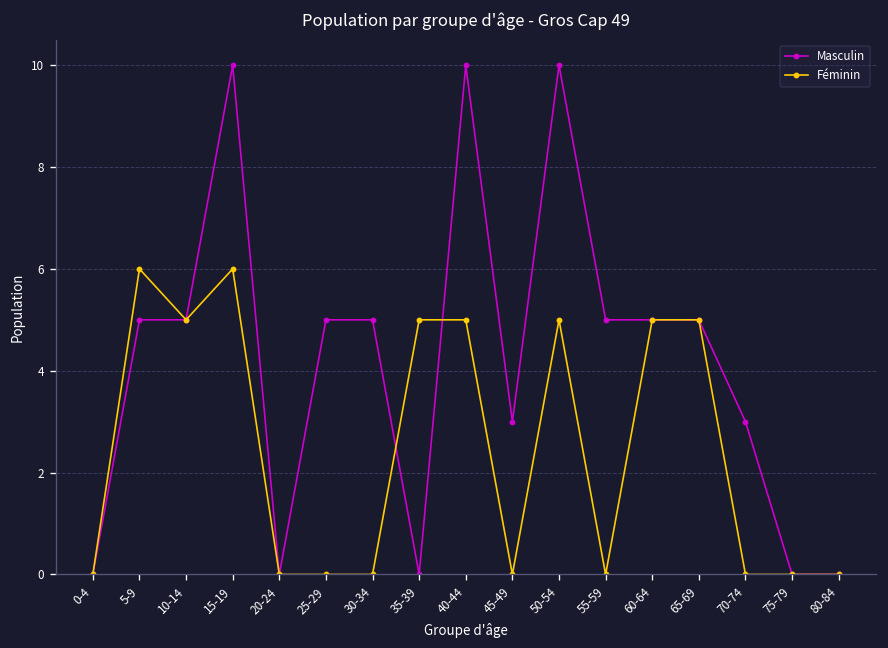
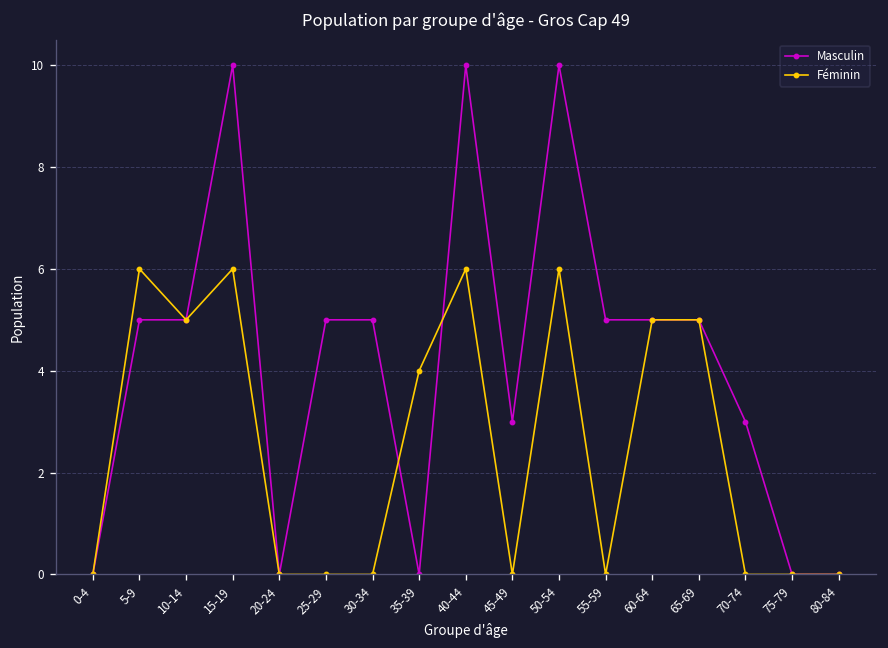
Féminin, 35-39: 5 -> 4
Féminin, 40-44: 5 -> 6
Féminin, 50-54: 5 -> 6
